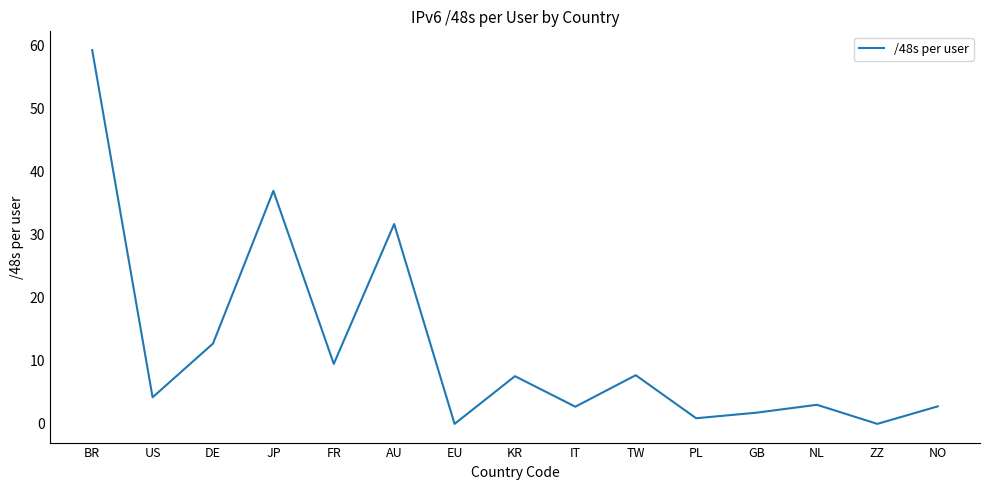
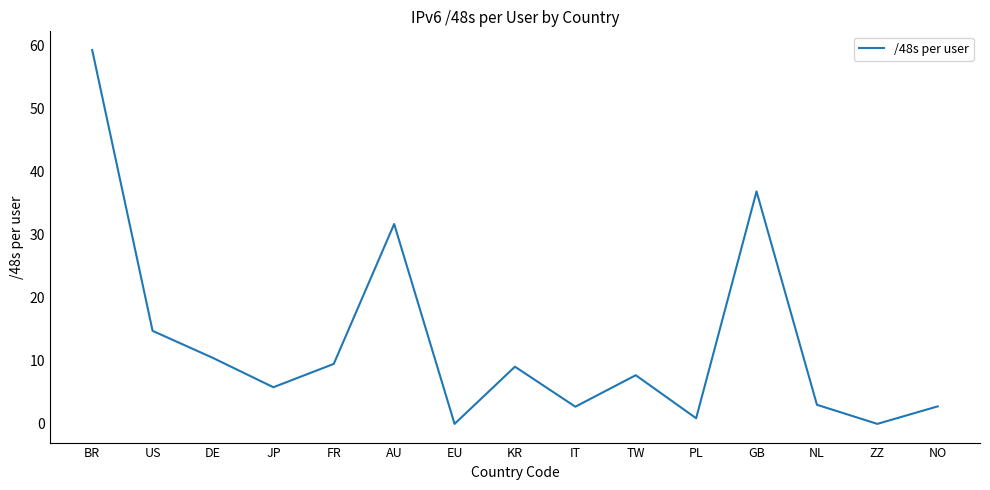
US: 4 -> 15
DE: 13 -> 10
JP: 37 -> 6
KR: 8 -> 9
GB: 2 -> 37
